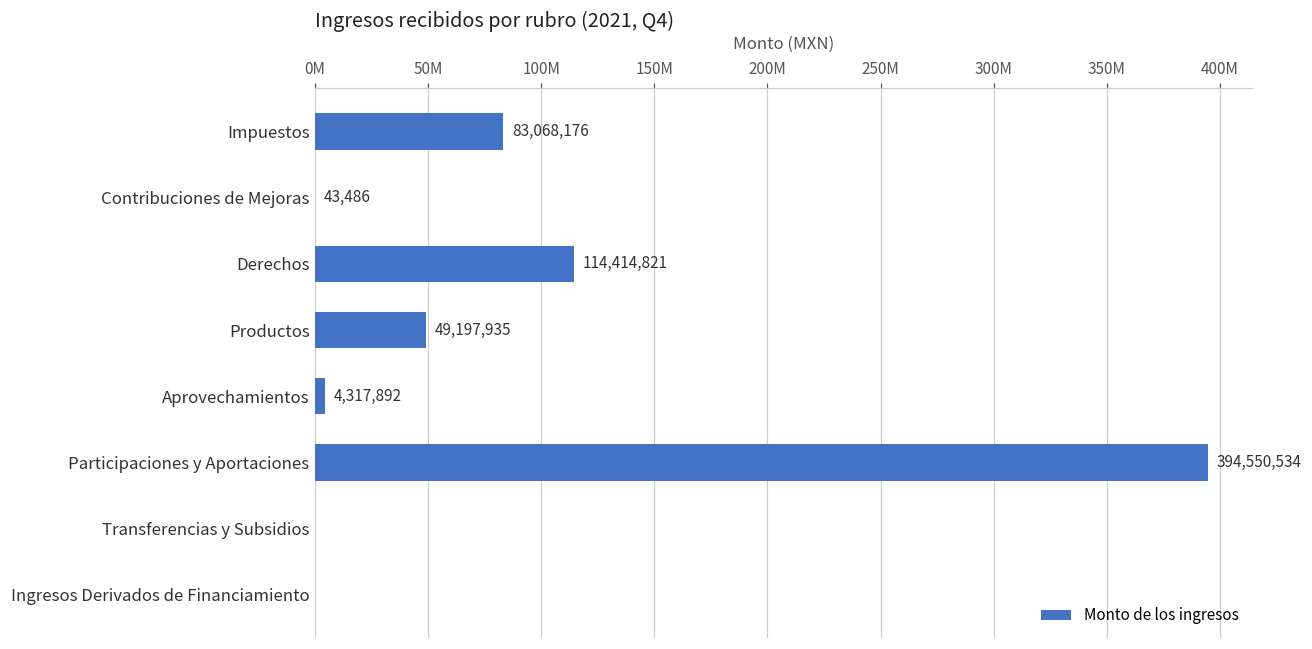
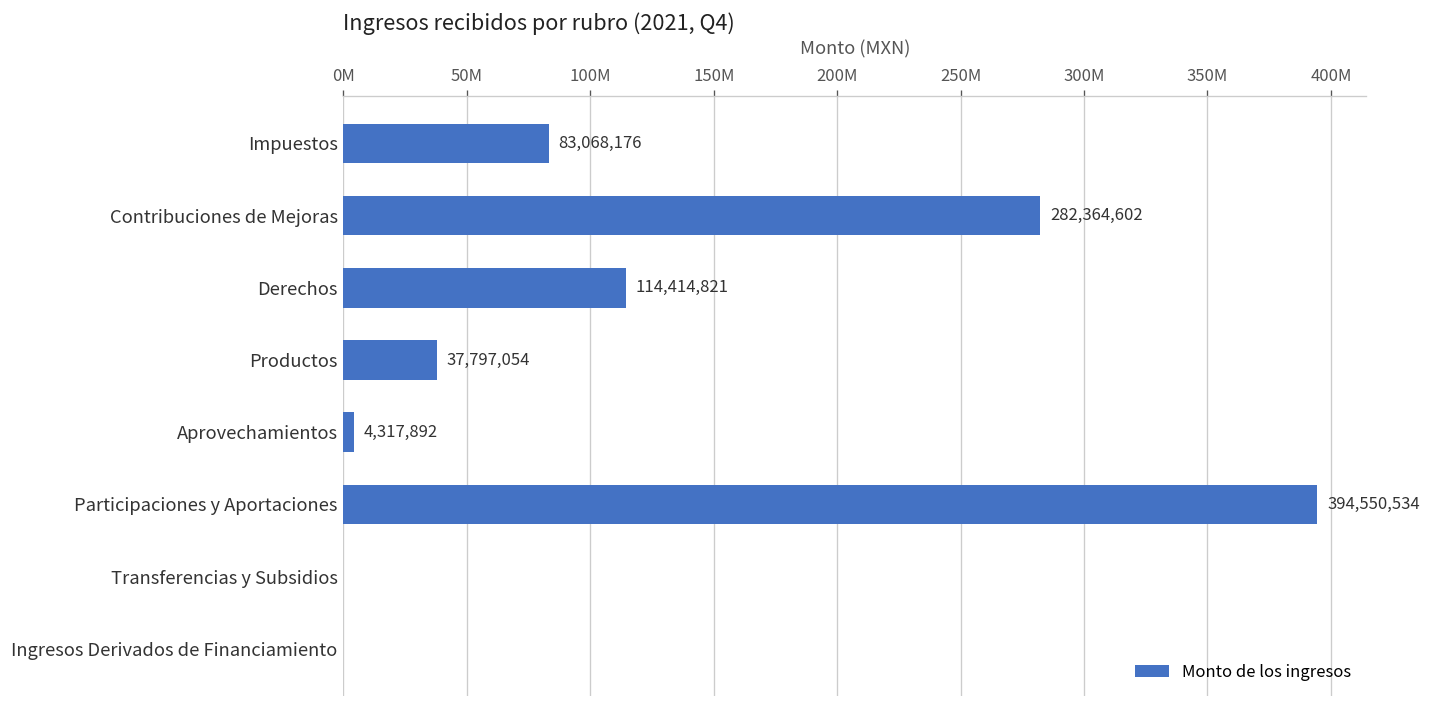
Contribuciones de Mejoras: 43,486 -> 282,364,602
Productos: 49,197,935 -> 37,797,054
